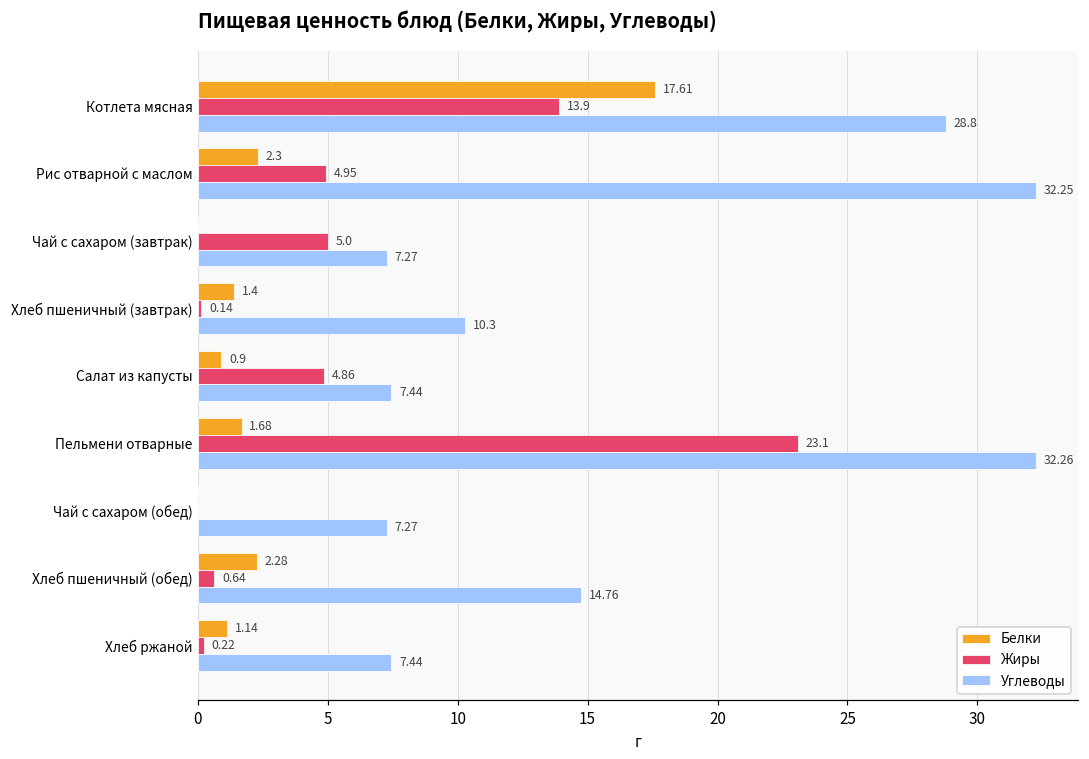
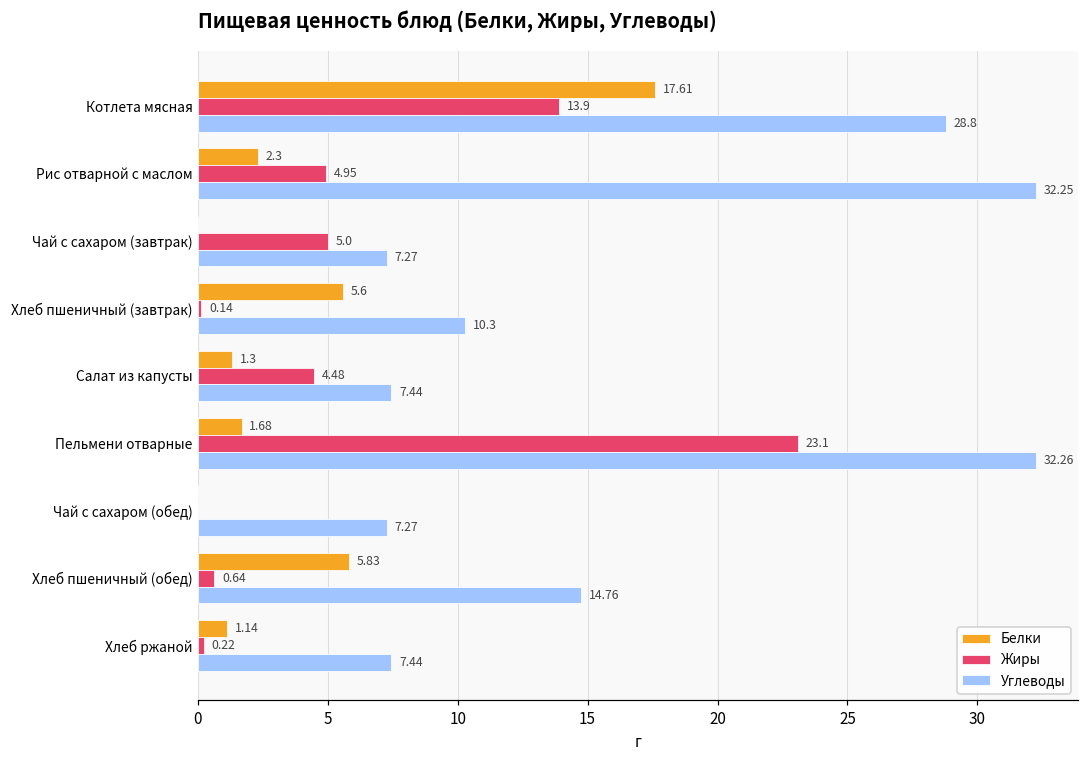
Белки, Хлеб пшеничный (завтрак): 1.4 -> 5.6
Белки, Салат из капусты: 0.9 -> 1.3
Жиры, Салат из капусты: 4.86 -> 4.48
Белки, Хлеб пшеничный (обед): 2.28 -> 5.83
